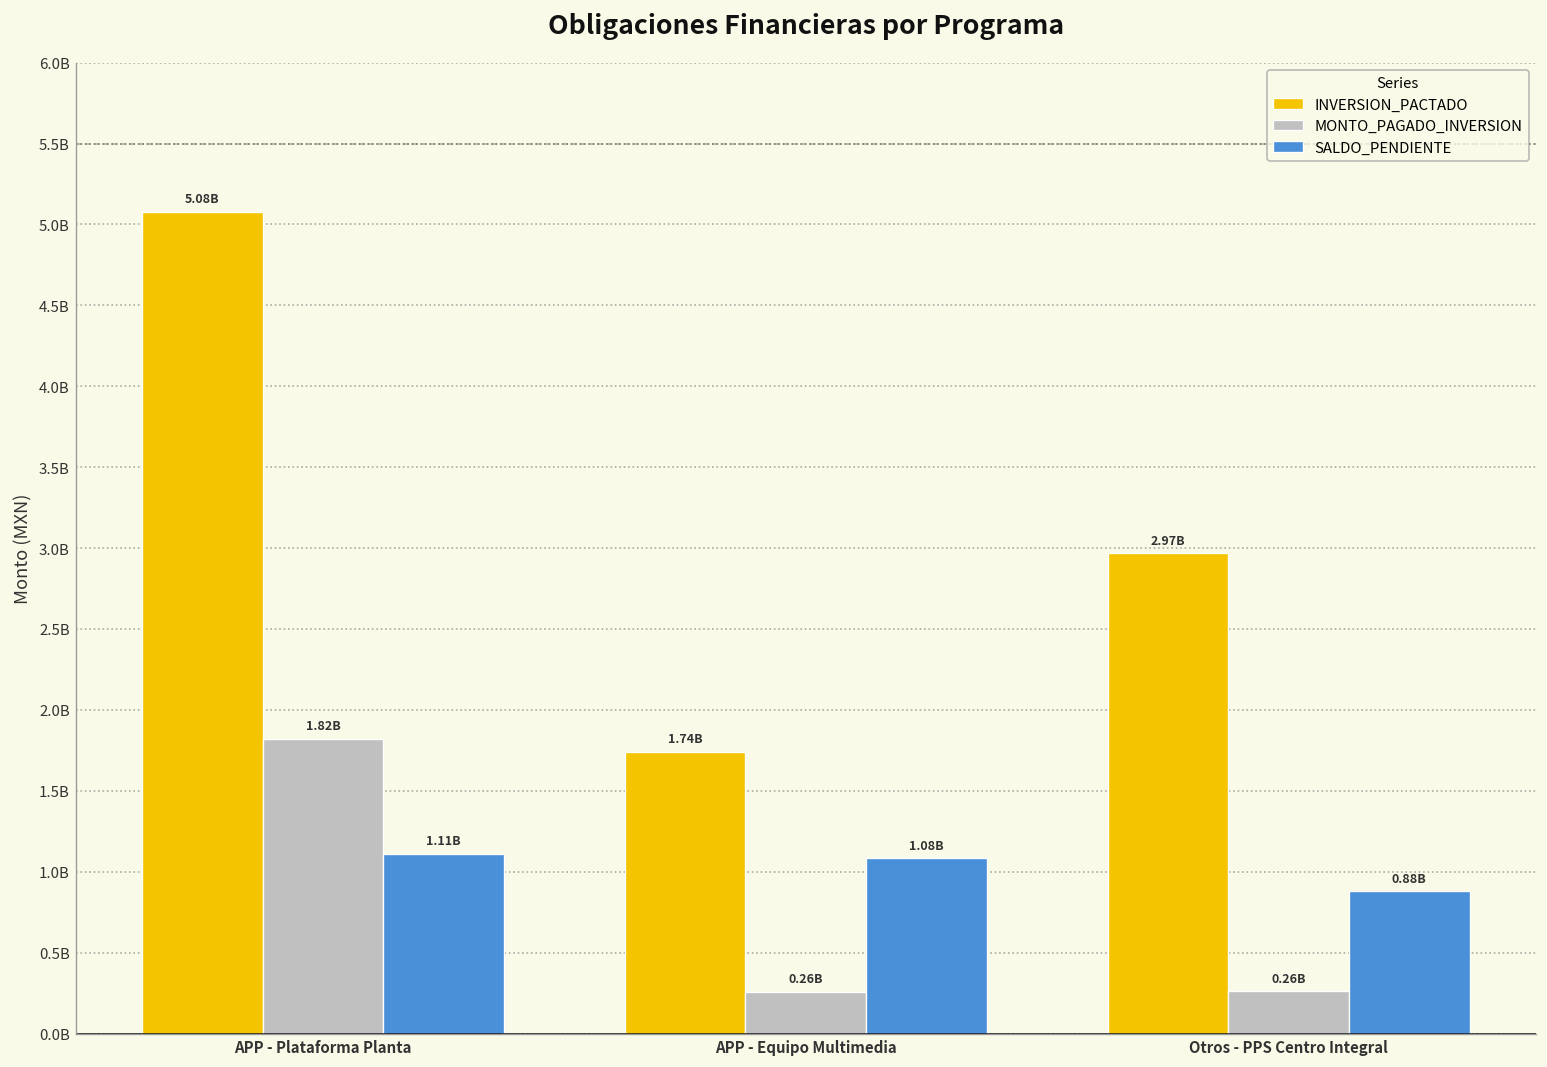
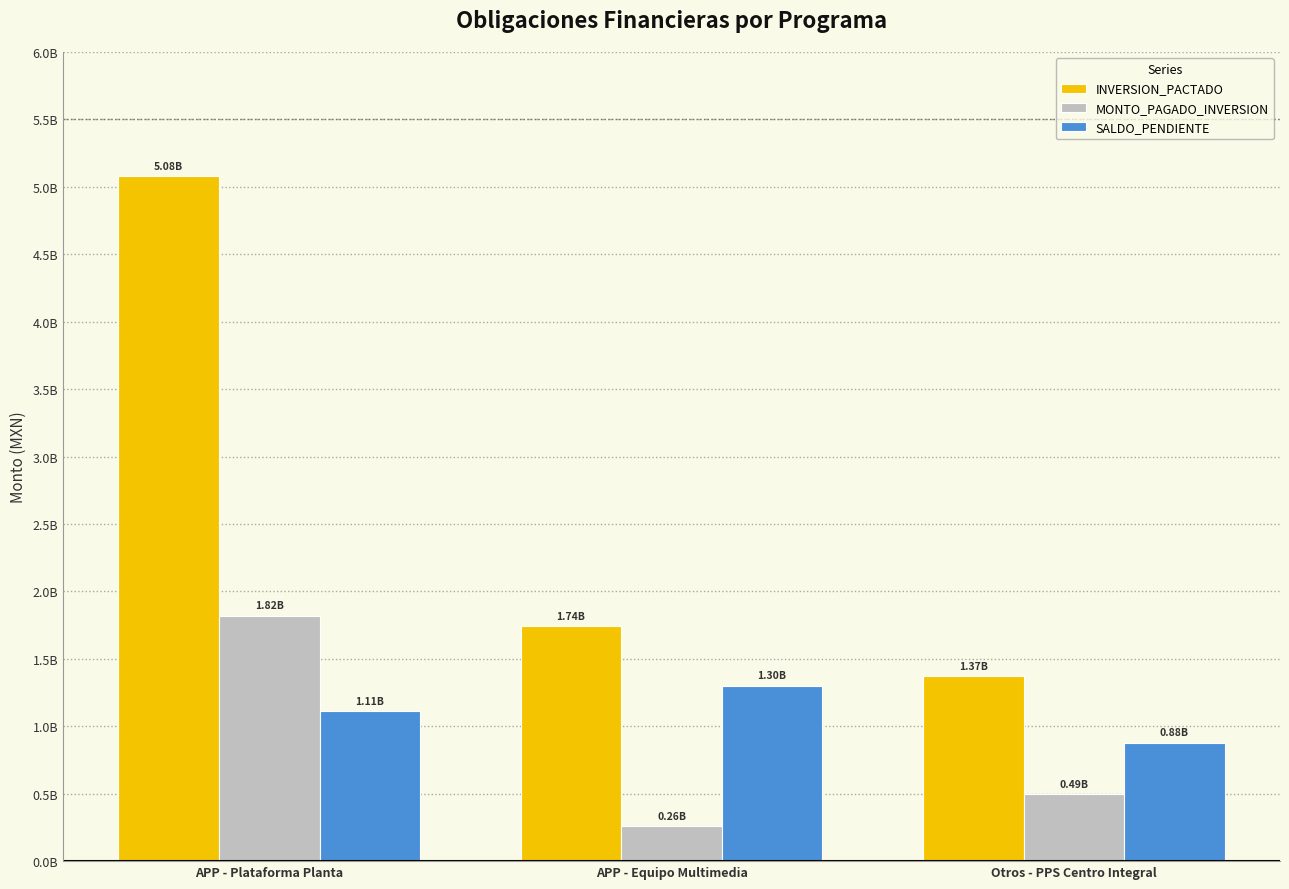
SALDO_PENDIENTE, APP - Equipo Multimedia: 1.08B -> 1.30B
INVERSION_PACTADO, Otros - PPS Centro Integral: 2.97B -> 1.37B
MONTO_PAGADO_INVERSION, Otros - PPS Centro Integral: 0.26B -> 0.49B
